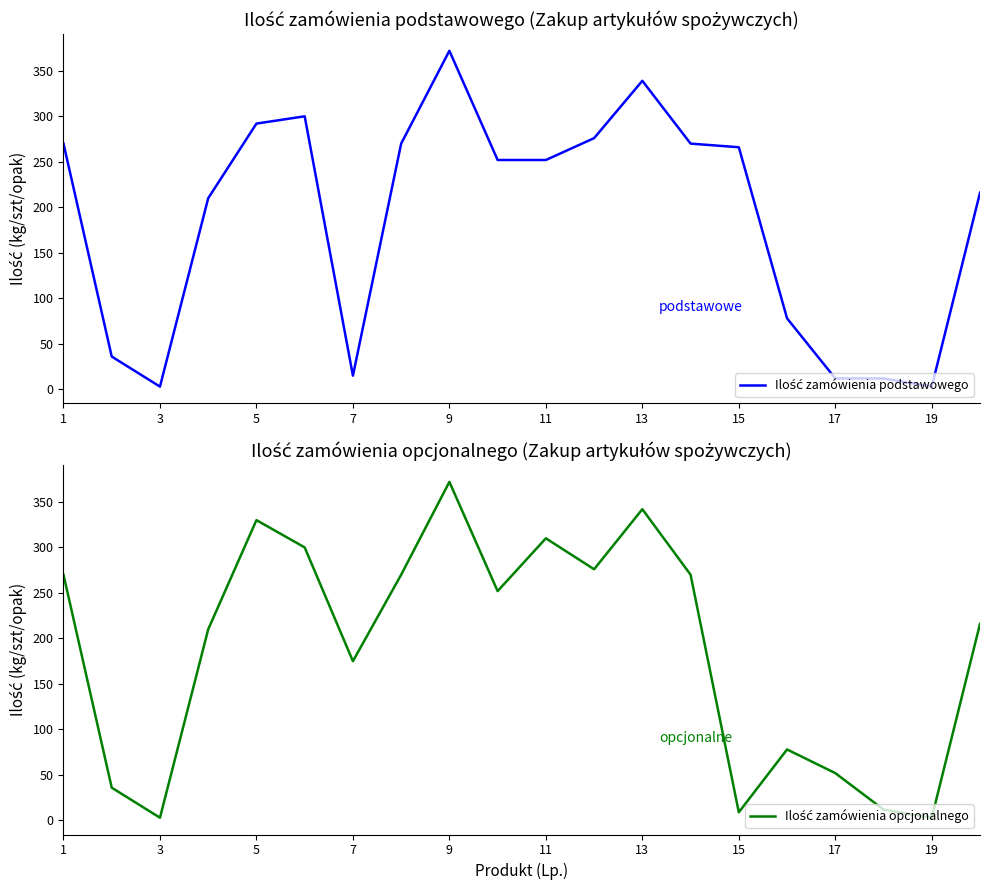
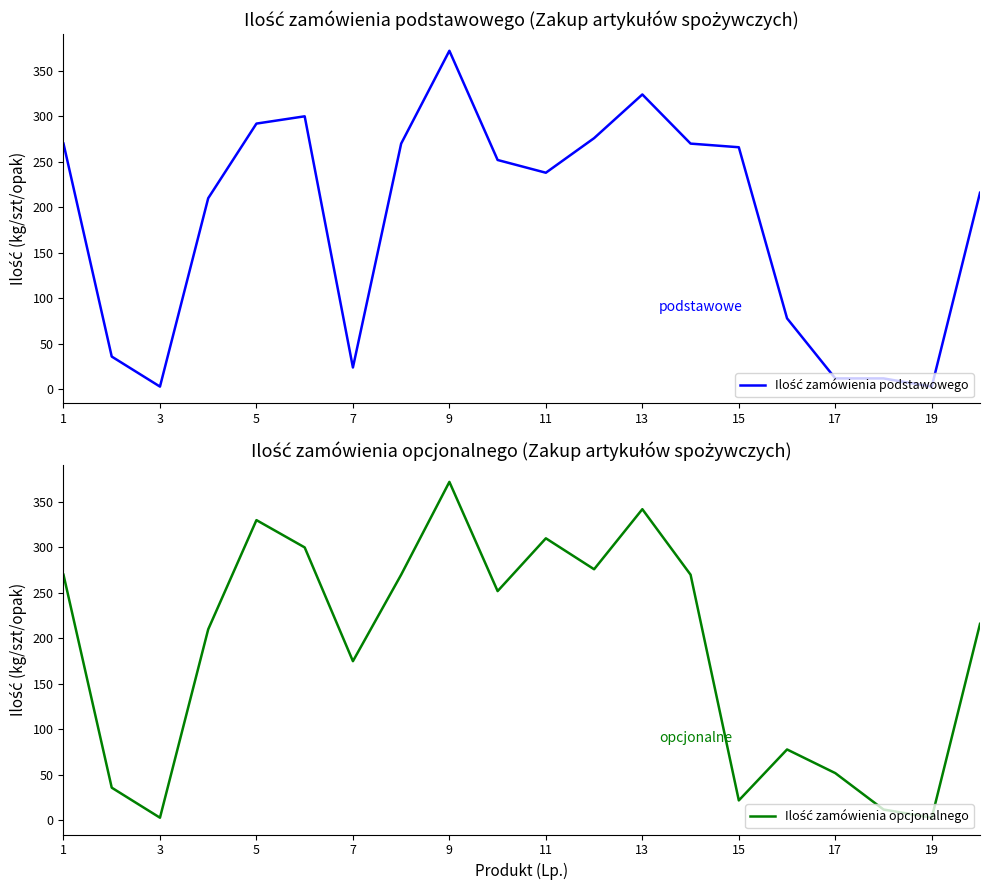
Ilość zamówienia podstawowego (Zakup artykułów spożywczych), 7: 15 -> 24
Ilość zamówienia podstawowego (Zakup artykułów spożywczych), 11: 250 -> 240
Ilość zamówienia podstawowego (Zakup artykułów spożywczych), 13: 340 -> 320
Ilość zamówienia opcjonalnego (Zakup artykułów spożywczych), 15: 10 -> 20
